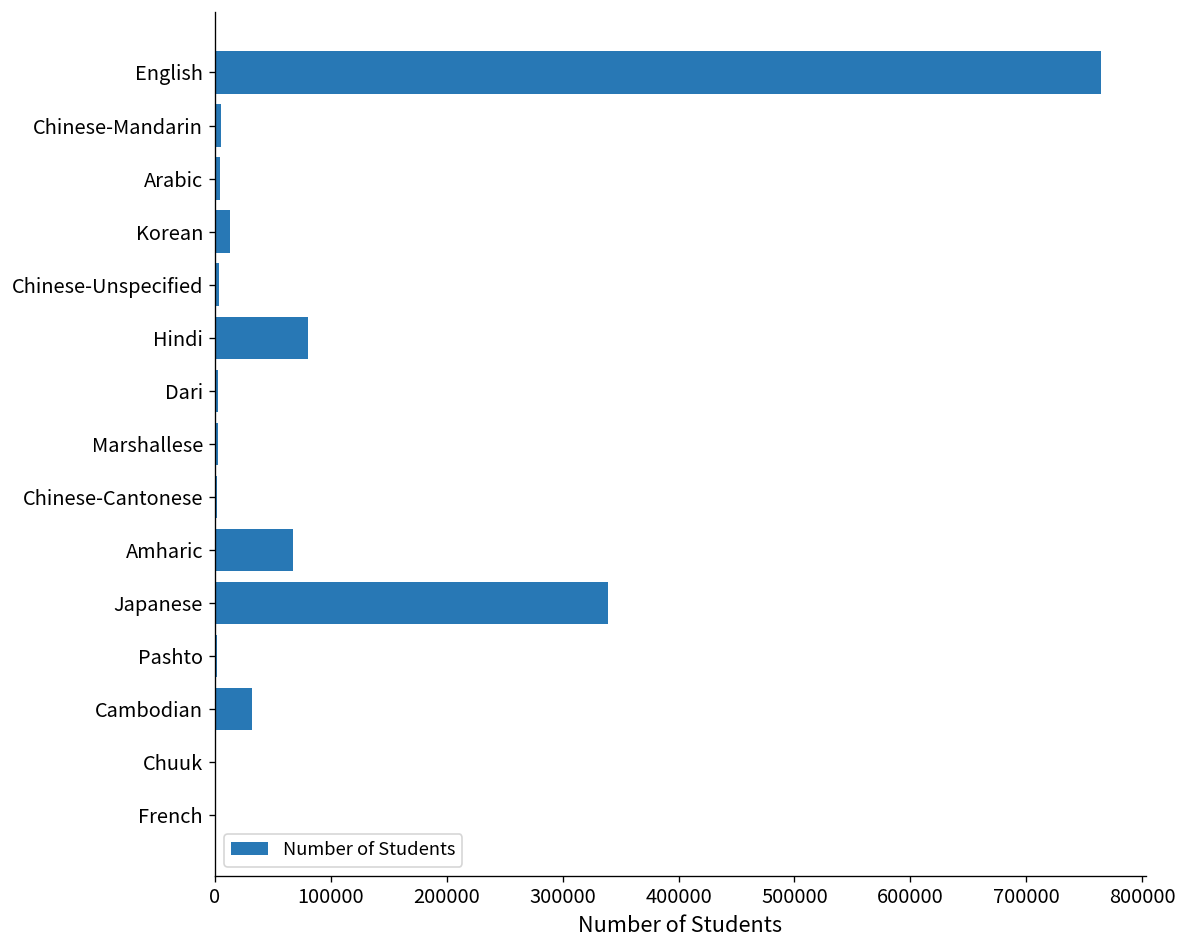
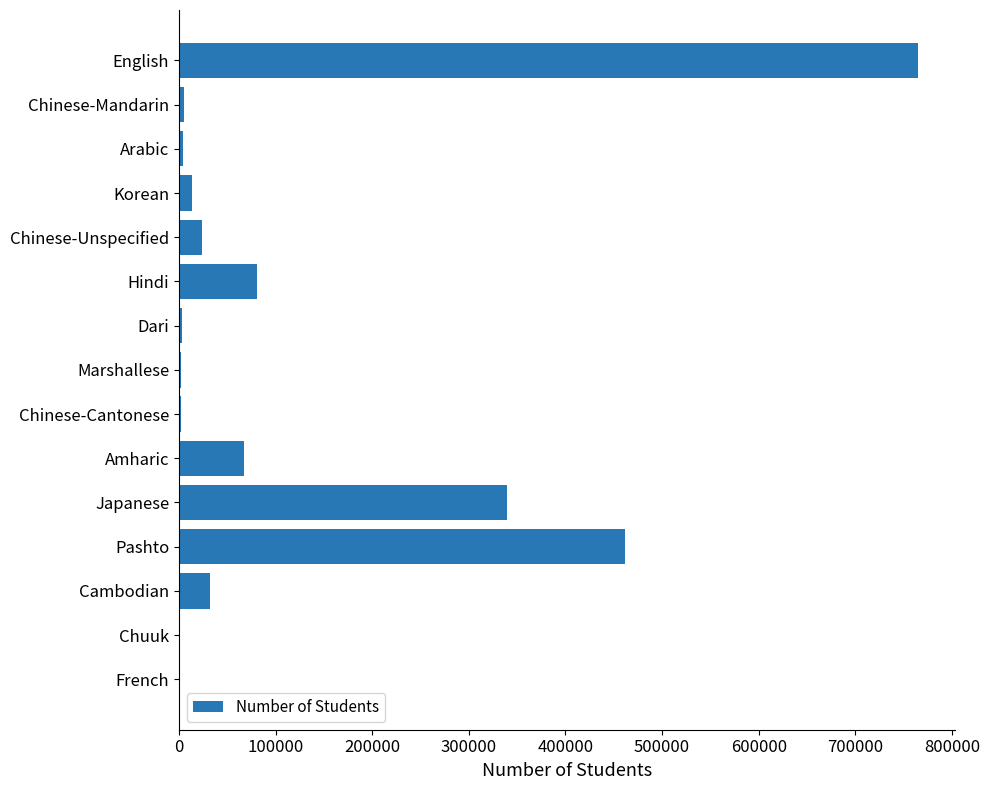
Chinese-Unspecified: 0 -> 20000
Pashto: 0 -> 460000
